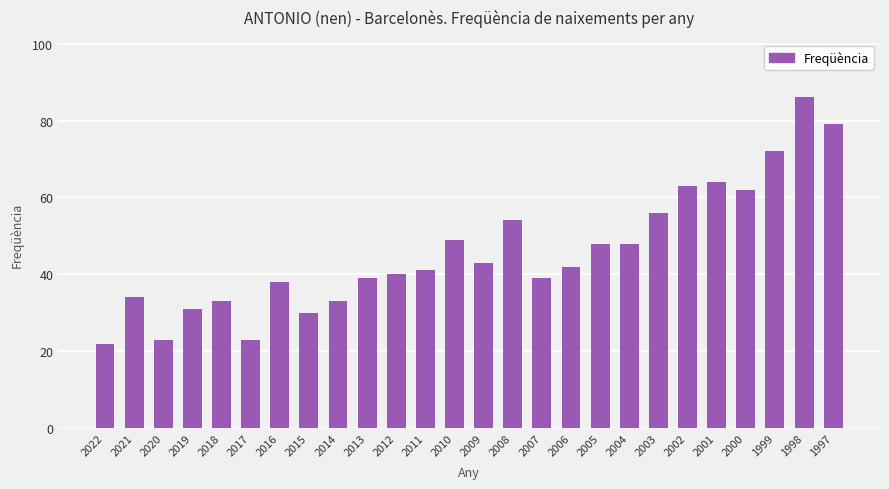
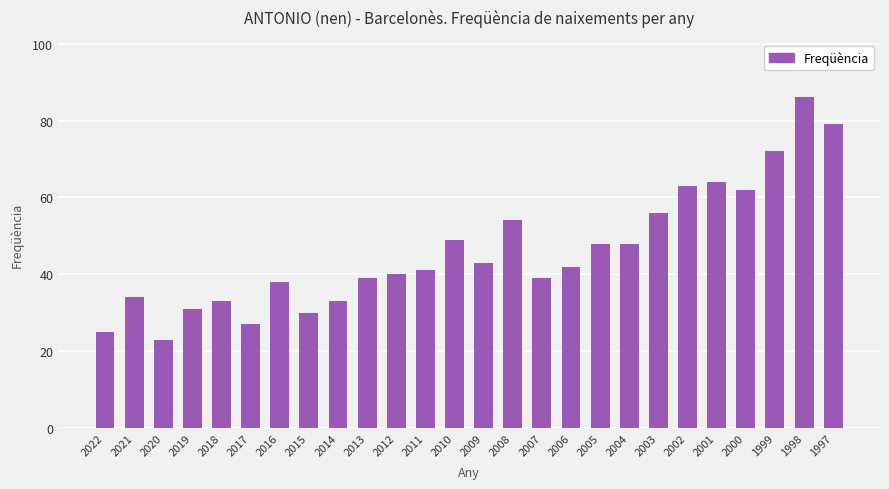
2022: 22 -> 25
2017: 23 -> 27
